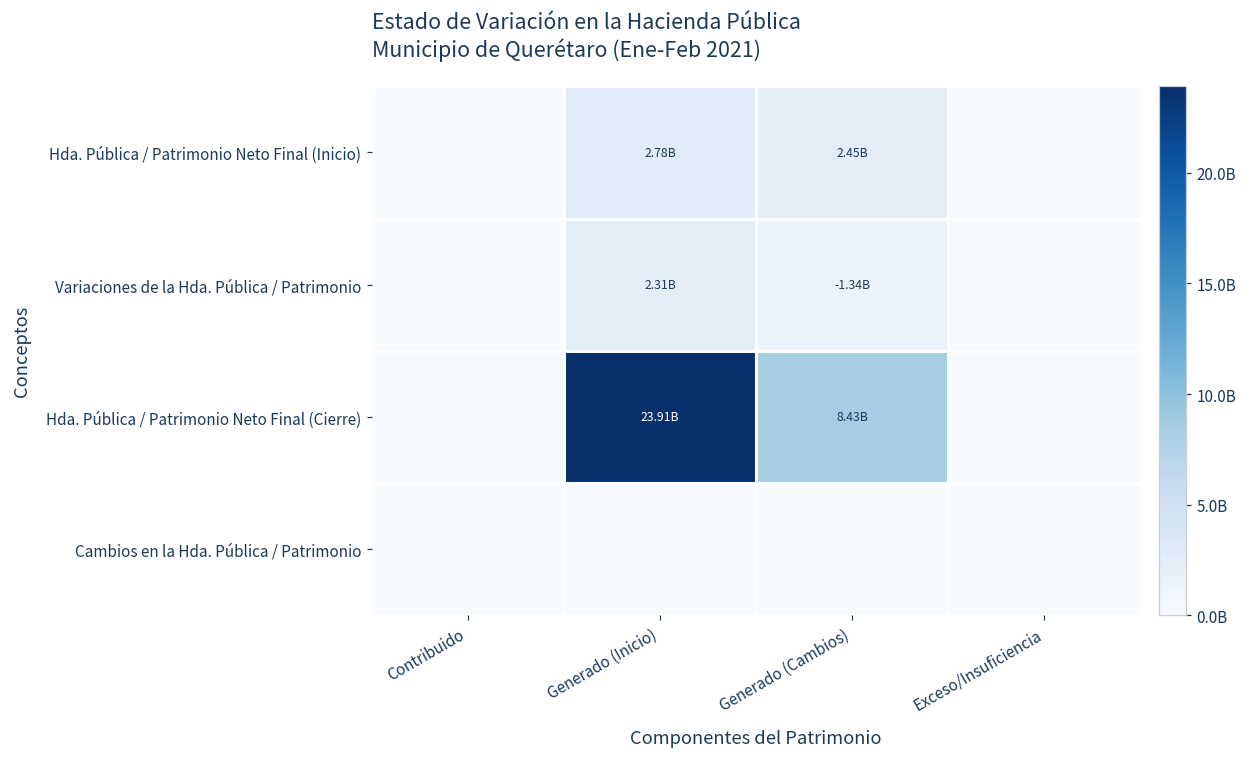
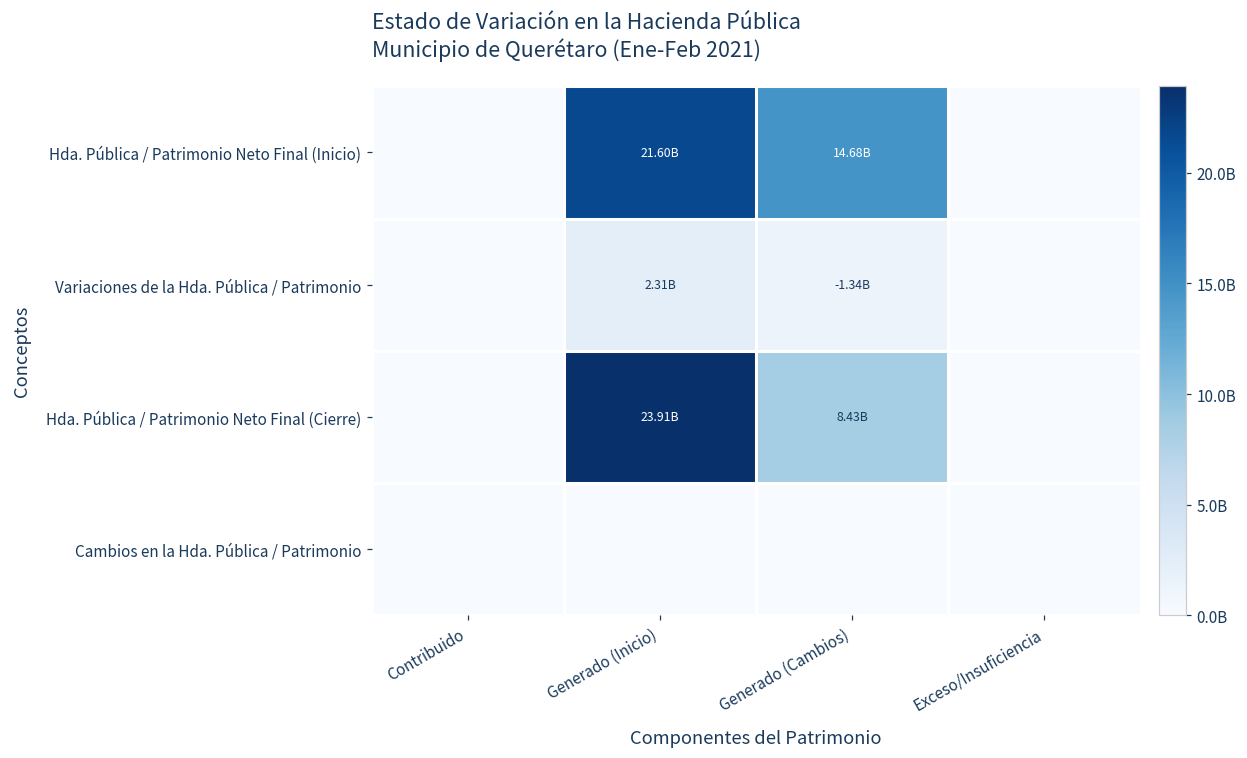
Hda. Pública / Patrimonio Neto Final (Inicio), Generado (Inicio): 2.78B -> 21.60B
Hda. Pública / Patrimonio Neto Final (Inicio), Generado (Cambios): 2.45B -> 14.68B
